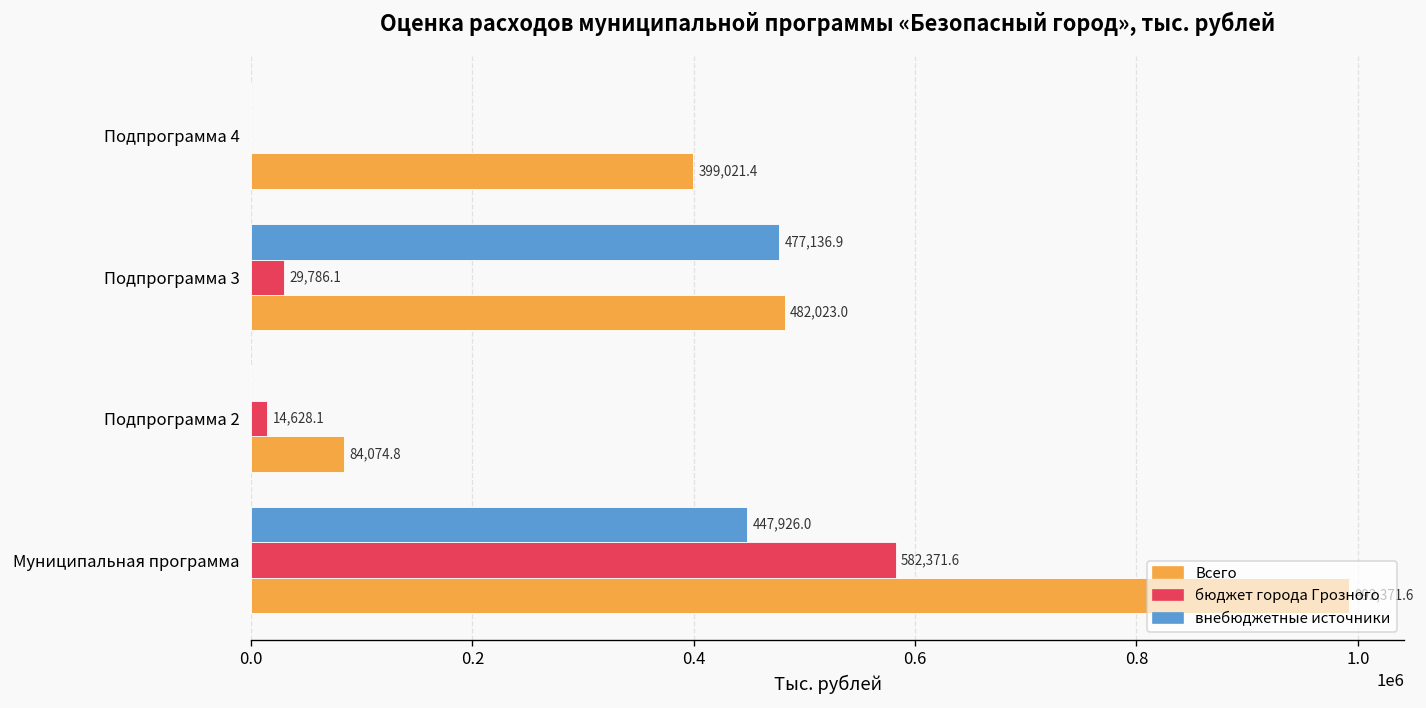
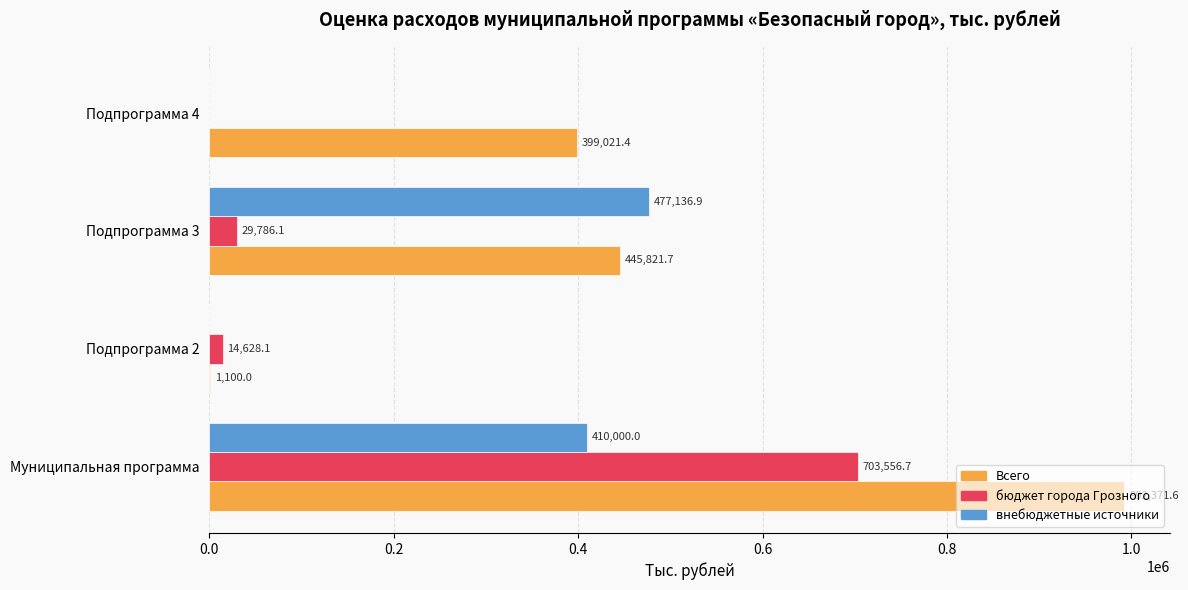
Всего, Подпрограмма 3: 482,023.0 -> 445,821.7
Всего, Подпрограмма 2: 84,074.8 -> 1,100.0
внебюджетные источники, Муниципальная программа: 447,926.0 -> 410,000.0
бюджет города Грозного, Муниципальная программа: 582,371.6 -> 703,556.7
